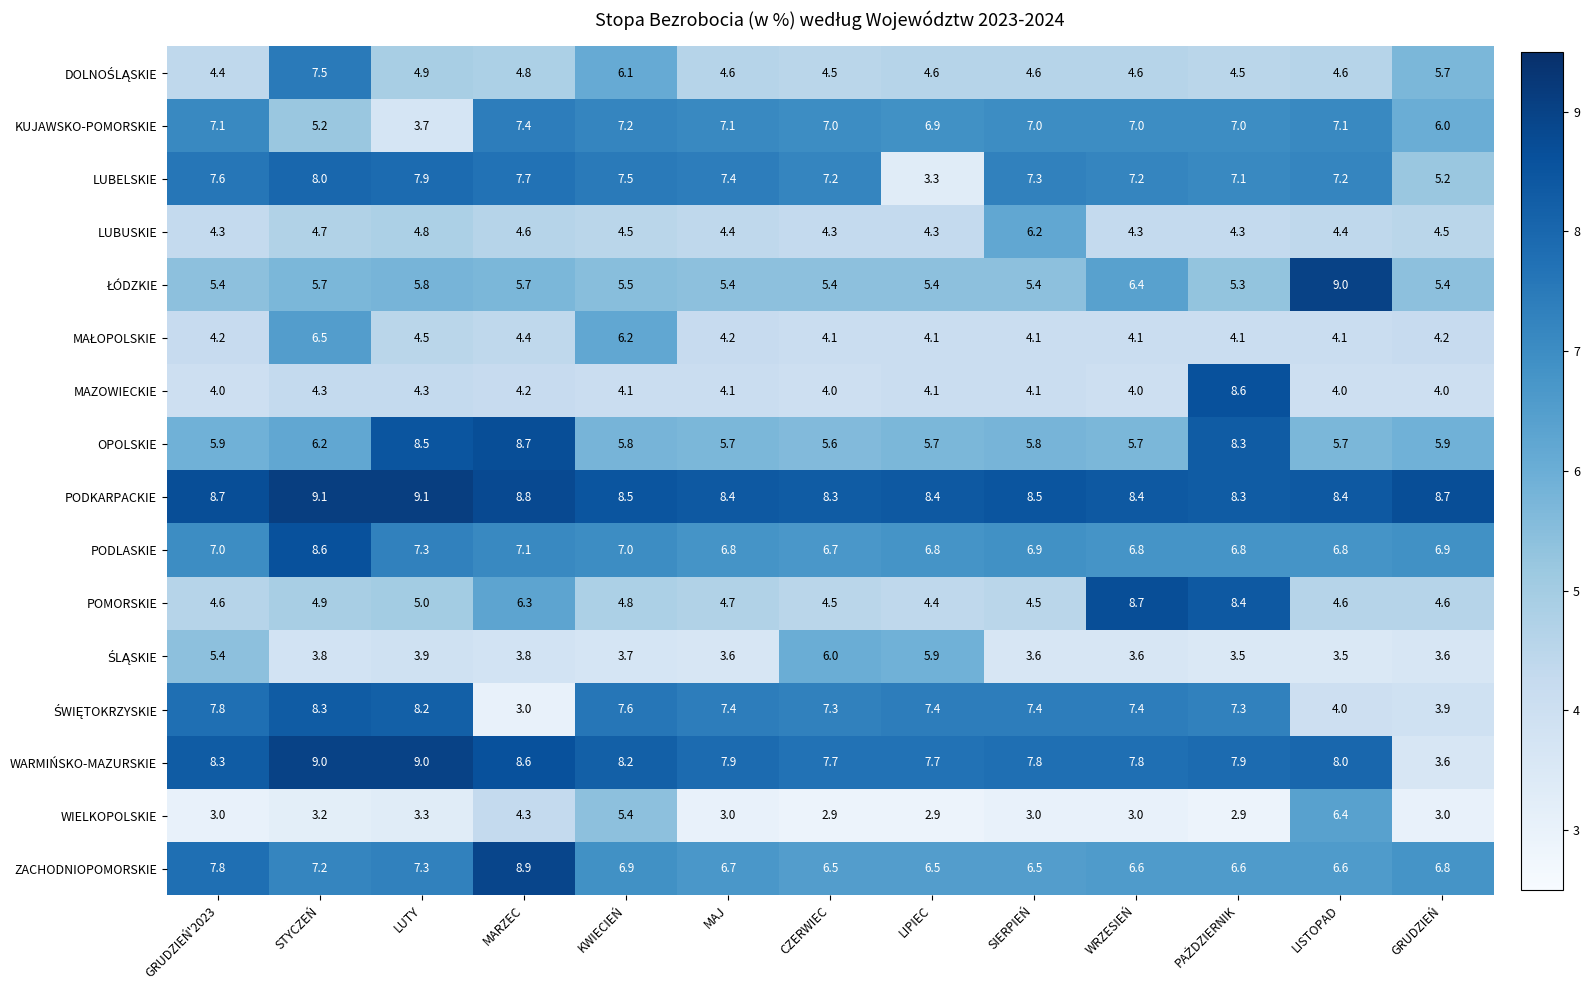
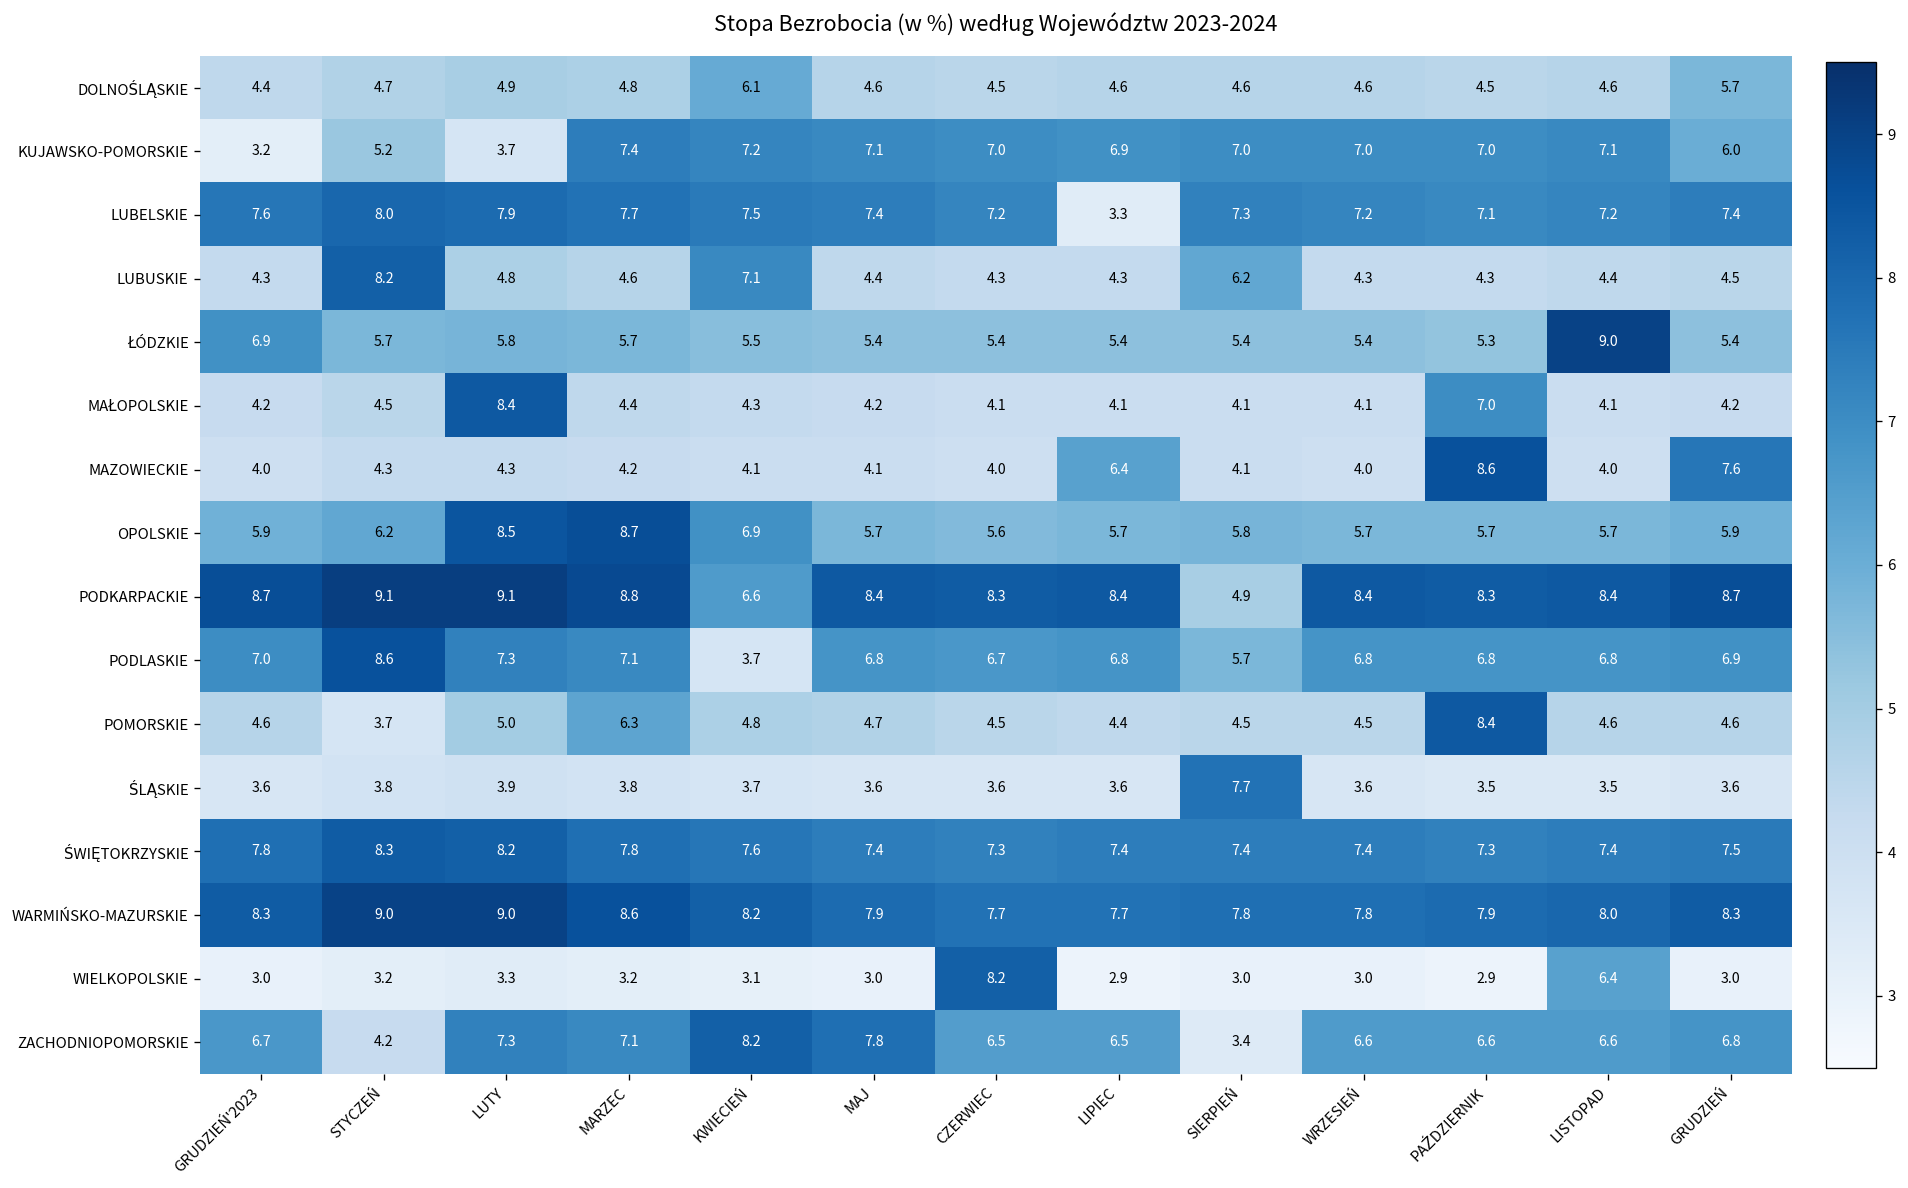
DOLNOŚLĄSKIE, STYCZEŃ: 7.5 -> 4.7
KUJAWSKO-POMORSKIE, GRUDZIEŃ'2023: 7.1 -> 3.2
LUBELSKIE, GRUDZIEŃ: 5.2 -> 7.4
LUBUSKIE, STYCZEŃ: 4.7 -> 8.2
LUBUSKIE, KWIECIEŃ: 4.5 -> 7.1
ŁÓDZKIE, GRUDZIEŃ'2023: 5.4 -> 6.9
ŁÓDZKIE, WRZESIEŃ: 6.4 -> 5.4
MAŁOPOLSKIE, STYCZEŃ: 6.5 -> 4.5
MAŁOPOLSKIE, LUTY: 4.5 -> 8.4
MAŁOPOLSKIE, KWIECIEŃ: 6.2 -> 4.3
MAŁOPOLSKIE, PAŹDZIERNIK: 4.1 -> 7.0
MAZOWIECKIE, LIPIEC: 4.1 -> 6.4
MAZOWIECKIE, GRUDZIEŃ: 4.0 -> 7.6
OPOLSKIE, KWIECIEŃ: 5.8 -> 6.9
OPOLSKIE, PAŹDZIERNIK: 8.3 -> 5.7
PODKARPACKIE, KWIECIEŃ: 8.5 -> 6.6
PODKARPACKIE, SIERPIEŃ: 8.5 -> 4.9
PODLASKIE, KWIECIEŃ: 7.0 -> 3.7
PODLASKIE, SIERPIEŃ: 6.9 -> 5.7
POMORSKIE, STYCZEŃ: 4.9 -> 3.7
POMORSKIE, WRZESIEŃ: 8.7 -> 4.5
ŚLĄSKIE, GRUDZIEŃ'2023: 5.4 -> 3.6
ŚLĄSKIE, CZERWIEC: 6.0 -> 3.6
ŚLĄSKIE, LIPIEC: 5.9 -> 3.6
ŚLĄSKIE, SIERPIEŃ: 3.6 -> 7.7
ŚWIĘTOKRZYSKIE, MARZEC: 3.0 -> 7.8
ŚWIĘTOKRZYSKIE, LISTOPAD: 4.0 -> 7.4
ŚWIĘTOKRZYSKIE, GRUDZIEŃ: 3.9 -> 7.5
WARMIŃSKO-MAZURSKIE, GRUDZIEŃ: 3.6 -> 8.3
WIELKOPOLSKIE, MARZEC: 4.3 -> 3.2
WIELKOPOLSKIE, KWIECIEŃ: 5.4 -> 3.1
WIELKOPOLSKIE, CZERWIEC: 2.9 -> 8.2
ZACHODNIOPOMORSKIE, GRUDZIEŃ'2023: 7.8 -> 6.7
ZACHODNIOPOMORSKIE, STYCZEŃ: 7.2 -> 4.2
ZACHODNIOPOMORSKIE, MARZEC: 8.9 -> 7.1
ZACHODNIOPOMORSKIE, KWIECIEŃ: 6.9 -> 8.2
ZACHODNIOPOMORSKIE, MAJ: 6.7 -> 7.8
ZACHODNIOPOMORSKIE, SIERPIEŃ: 6.5 -> 3.4
